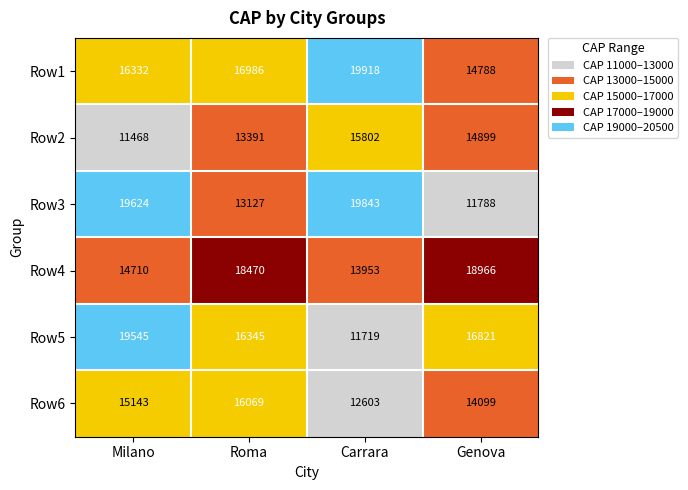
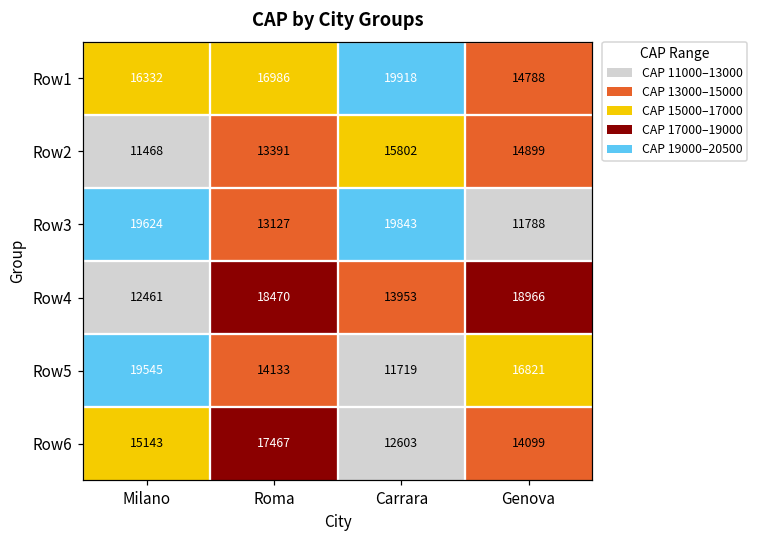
Row4, Milano: 14710 -> 12461
Row5, Roma: 16345 -> 14133
Row6, Roma: 16069 -> 17467
